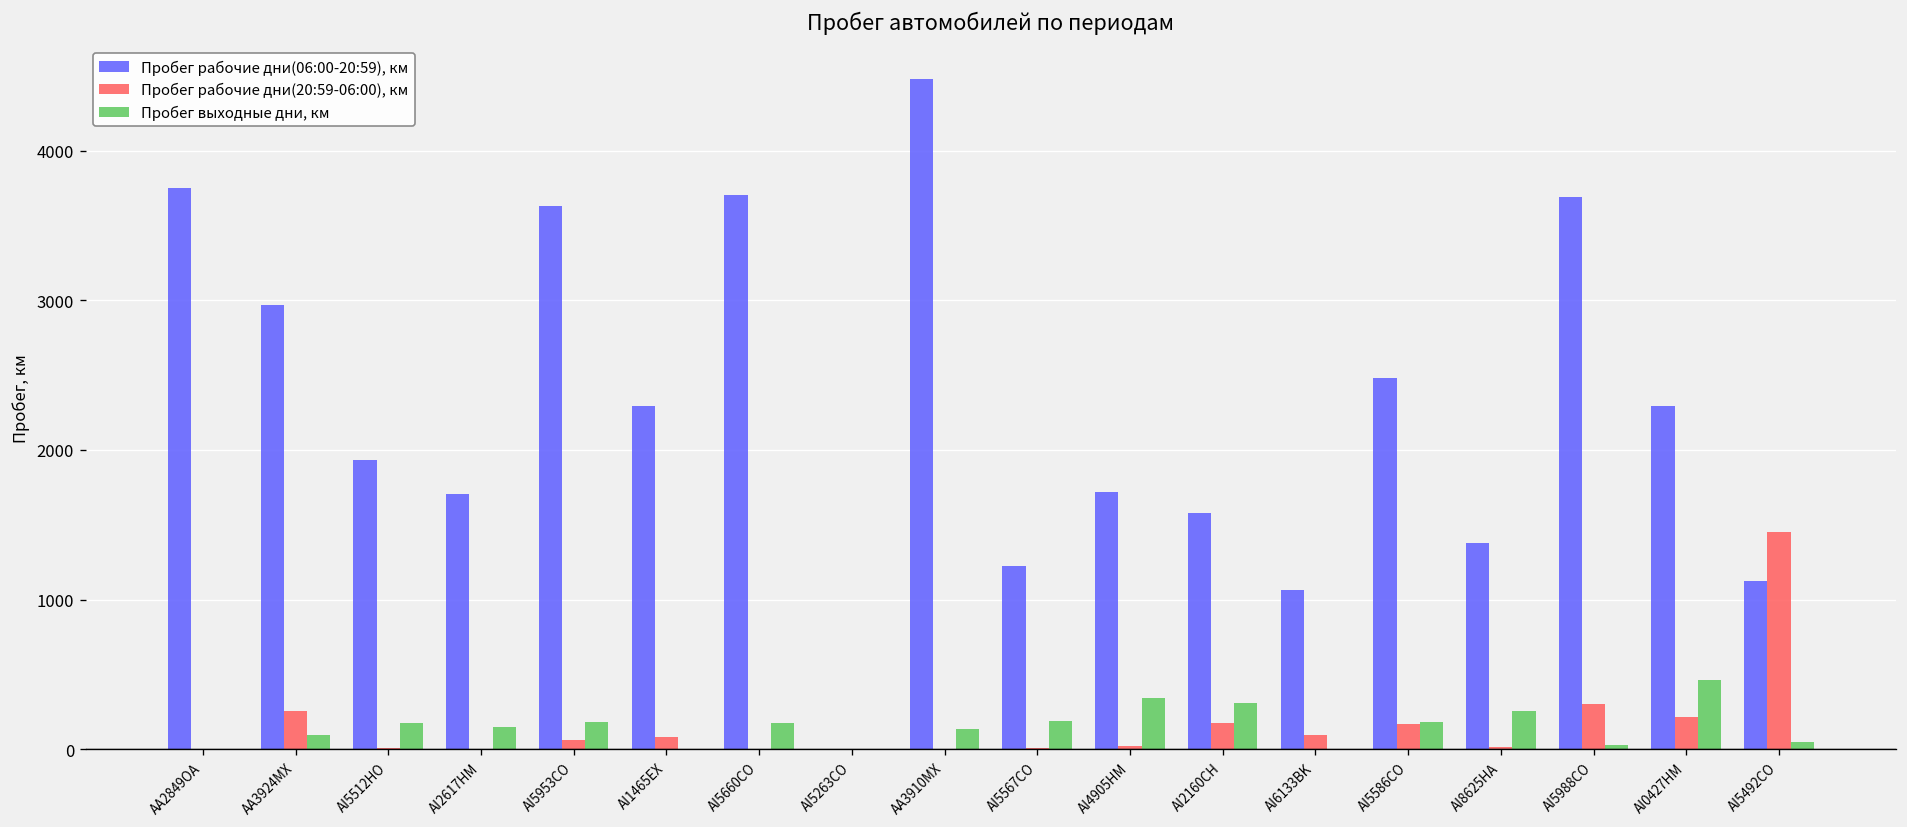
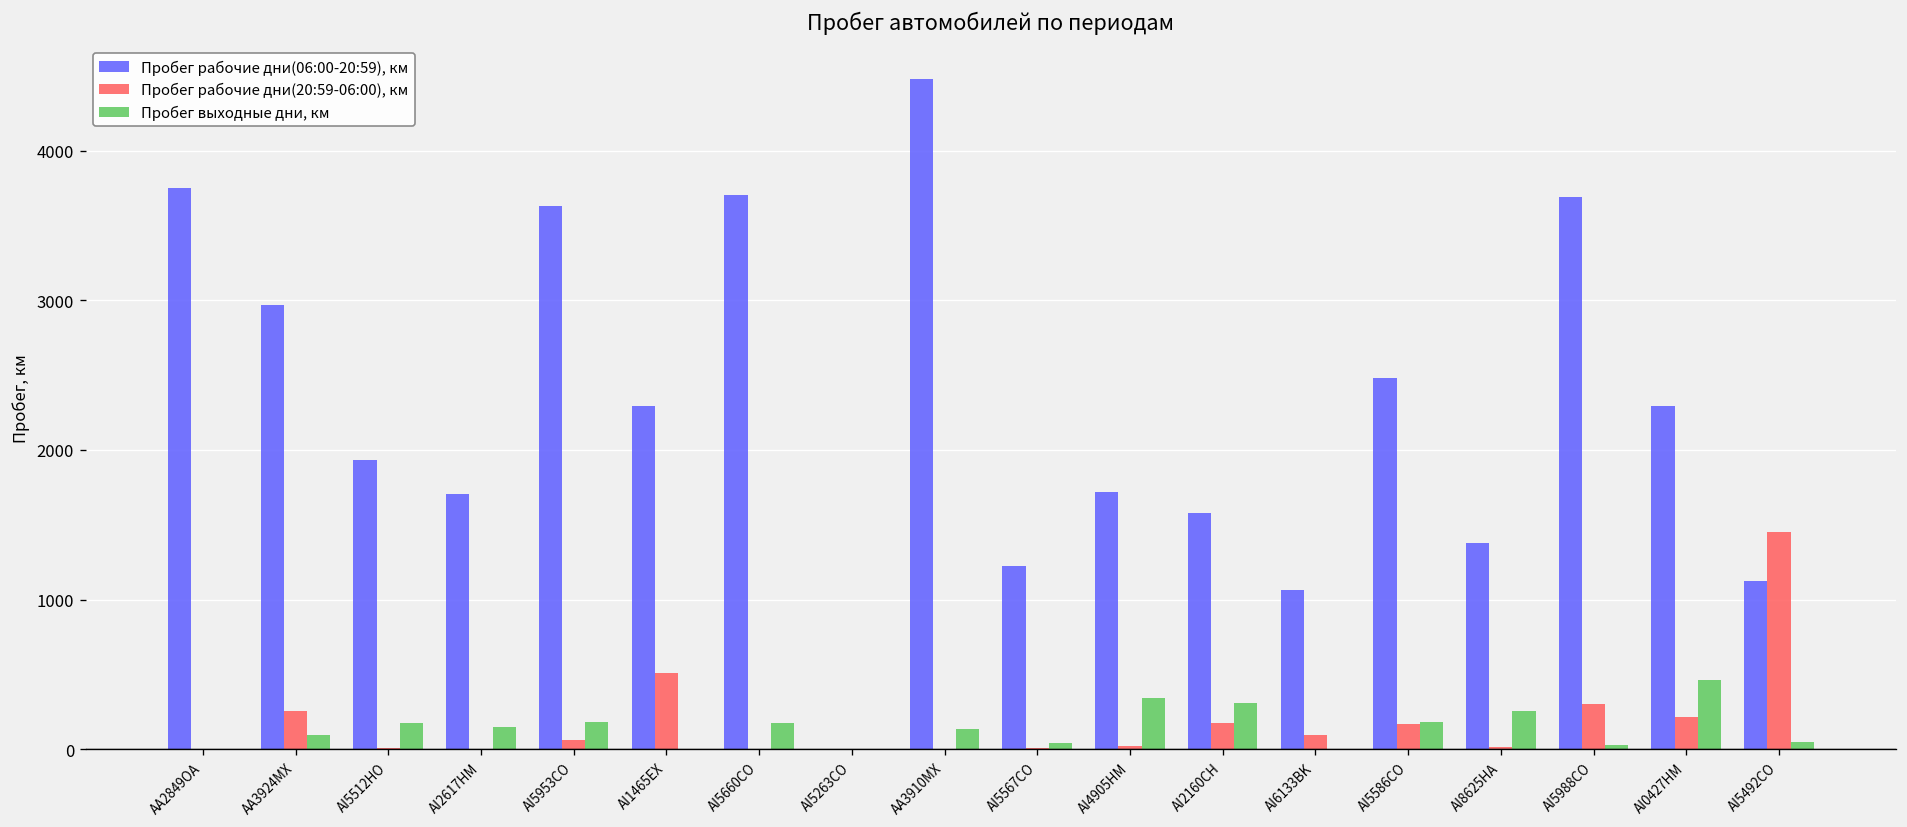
Пробег рабочие дни(20:59-06:00), км, AI1465EX: 80 -> 510
Пробег выходные дни, км, AI5567CO: 190 -> 40
